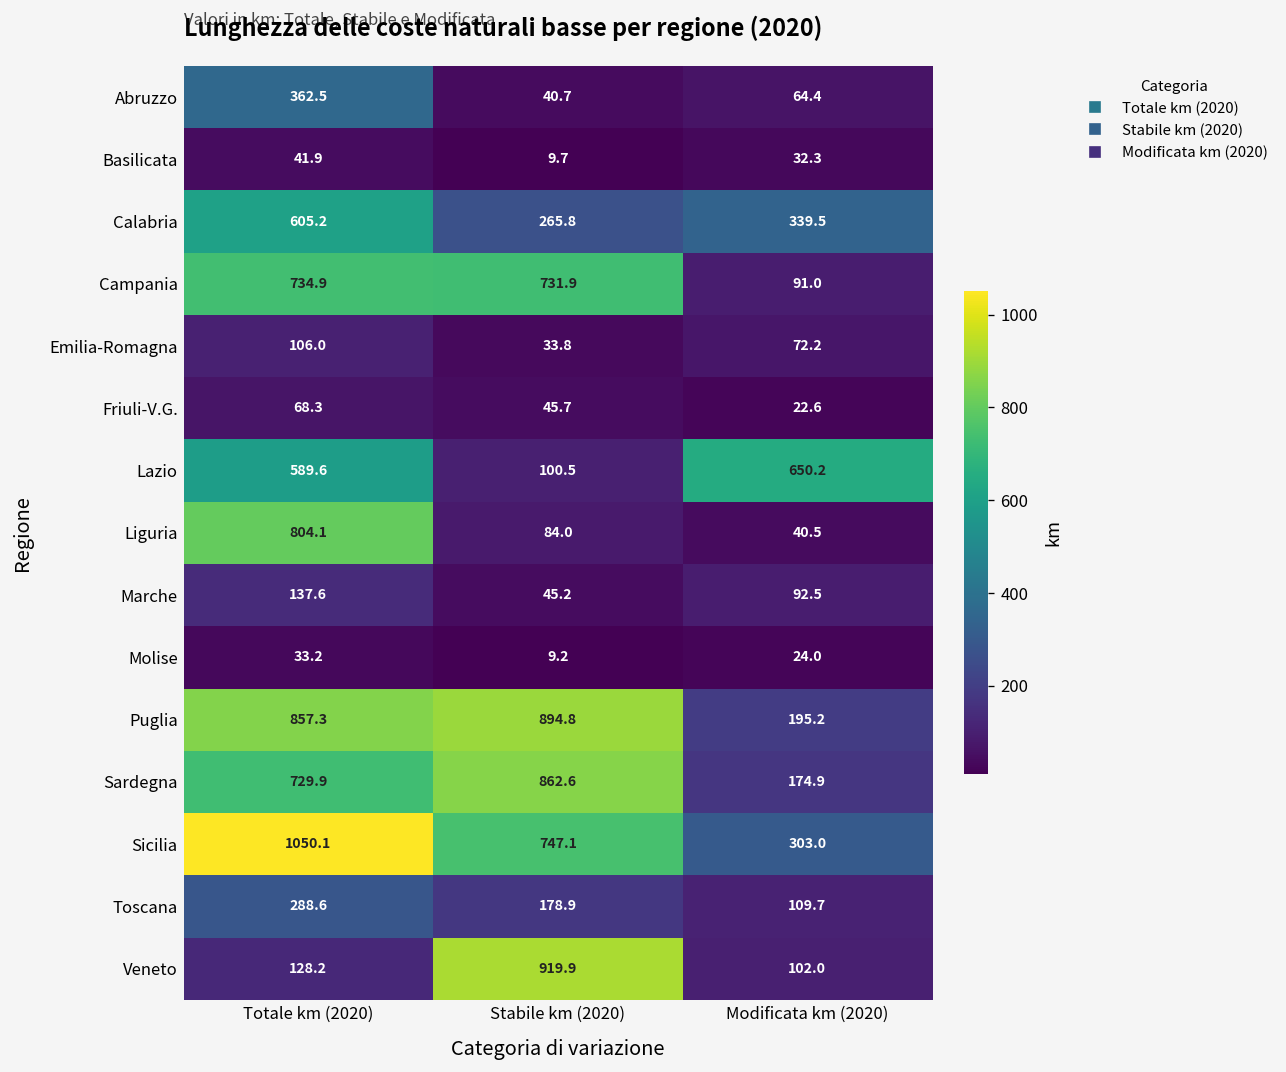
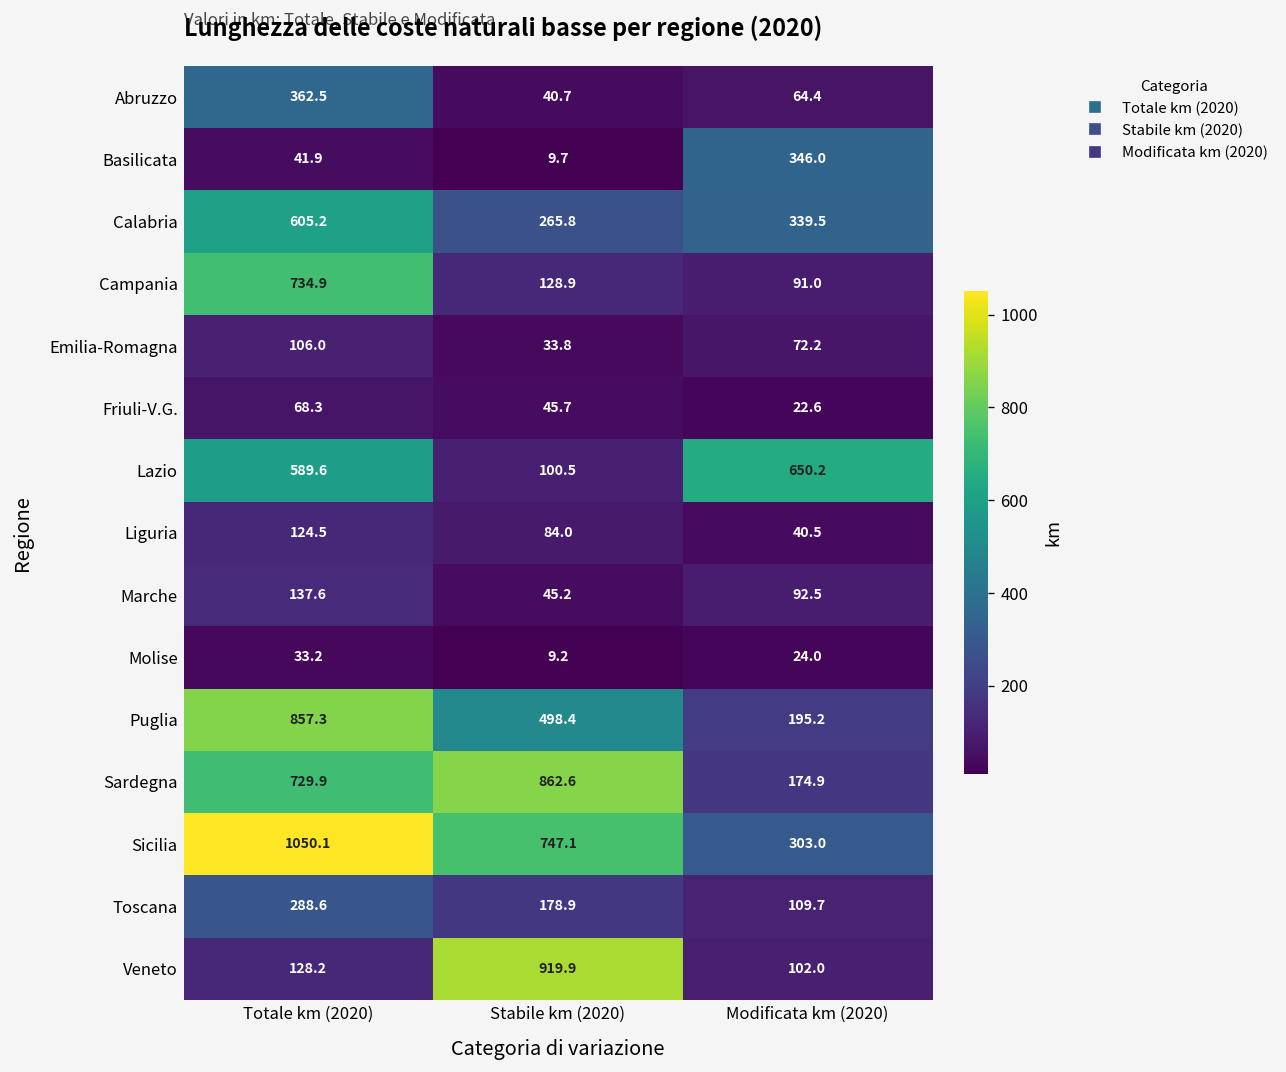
Basilicata, Modificata km (2020): 32.3 -> 346.0
Campania, Stabile km (2020): 731.9 -> 128.9
Liguria, Totale km (2020): 804.1 -> 124.5
Puglia, Stabile km (2020): 894.8 -> 498.4
